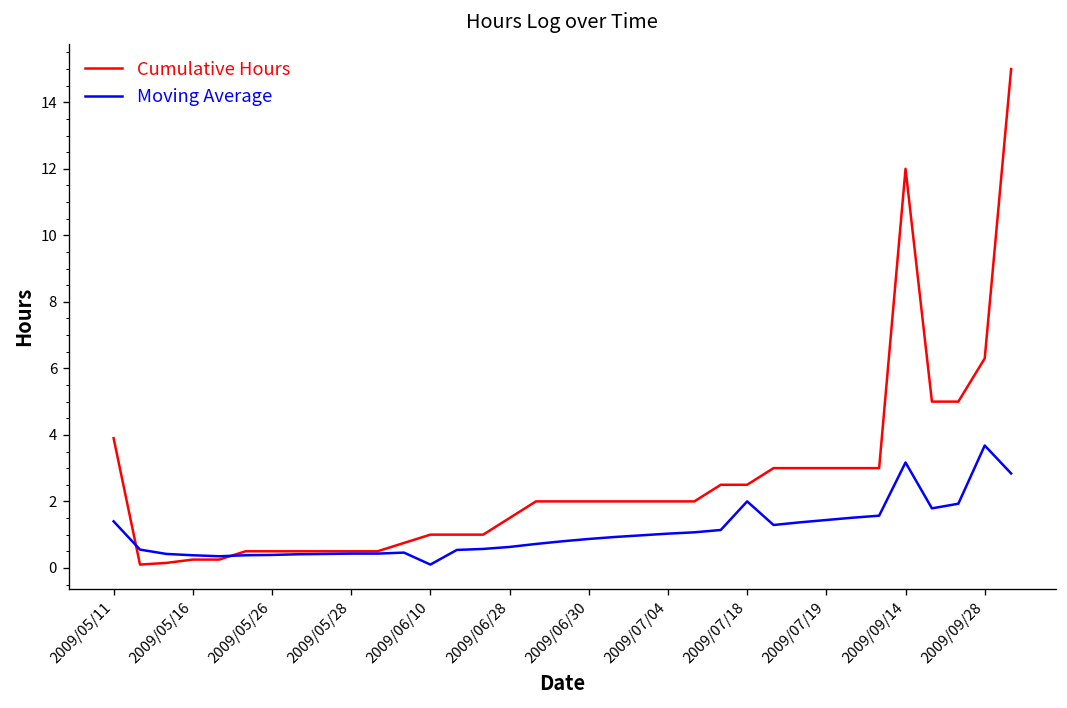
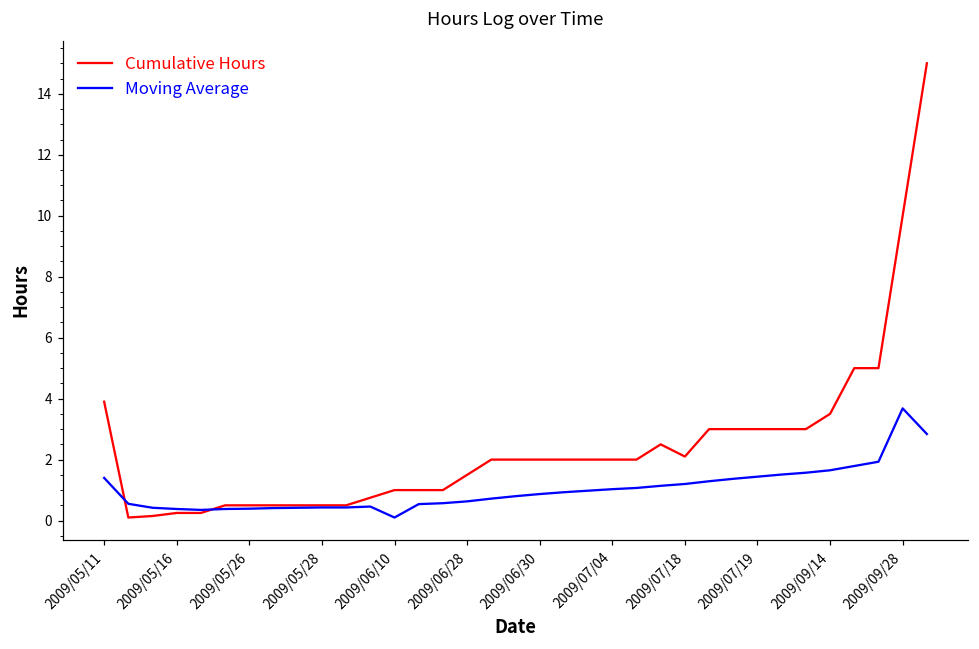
Cumulative Hours, 2009/07/18: 2.5 -> 2.1
Moving Average, 2009/07/18: 2.0 -> 1.2
Cumulative Hours, 2009/09/14: 12.0 -> 3.5
Moving Average, 2009/09/14: 3.2 -> 1.7
Cumulative Hours, 2009/09/28: 6.3 -> 10.0
